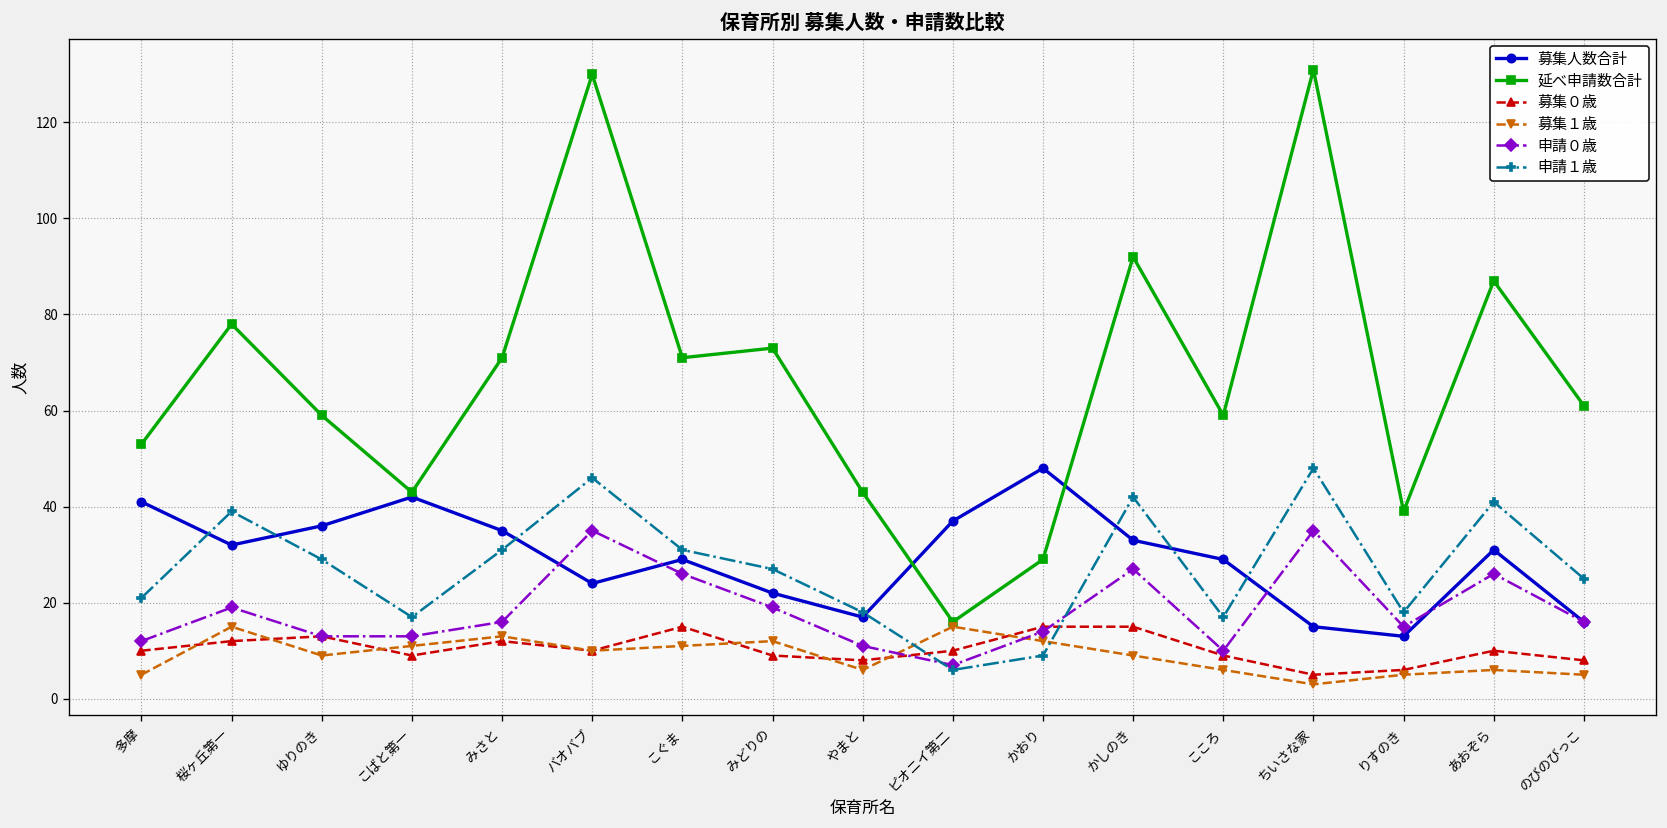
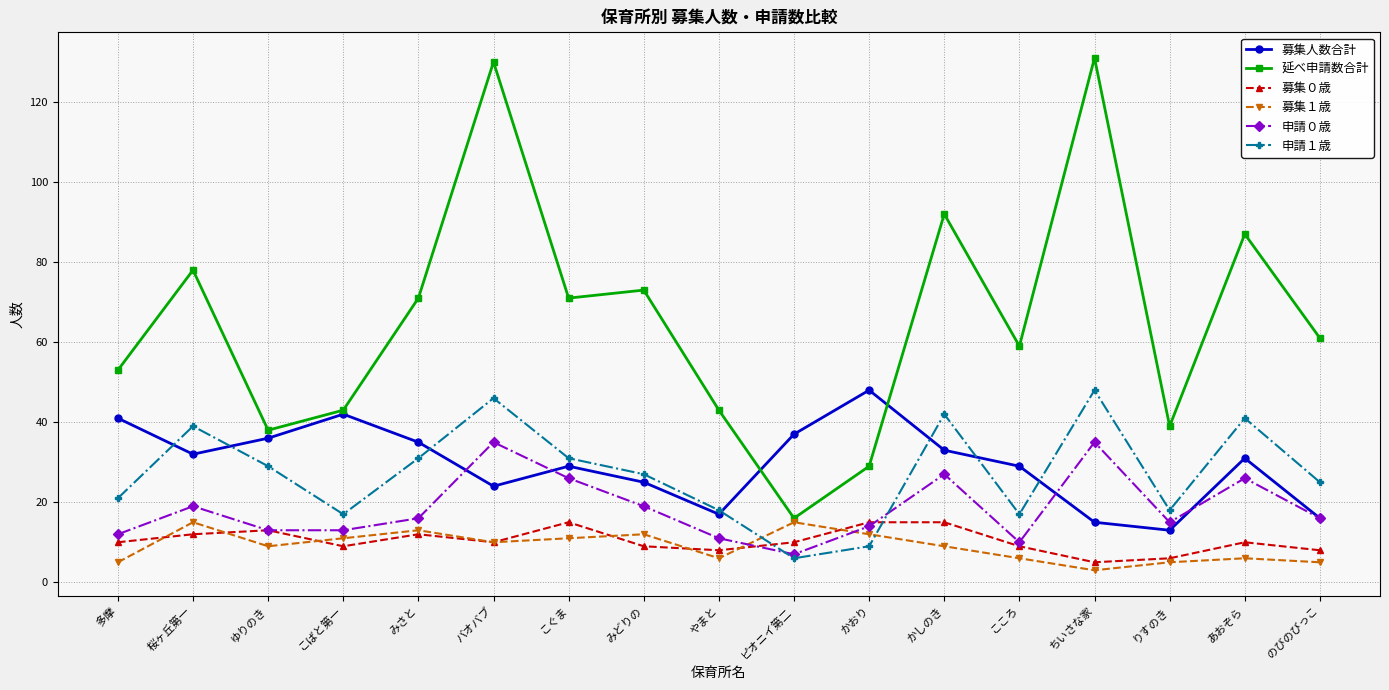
延べ申請数合計, ゆりのき: 59 -> 38
募集人数合計, みどりの: 22 -> 25
